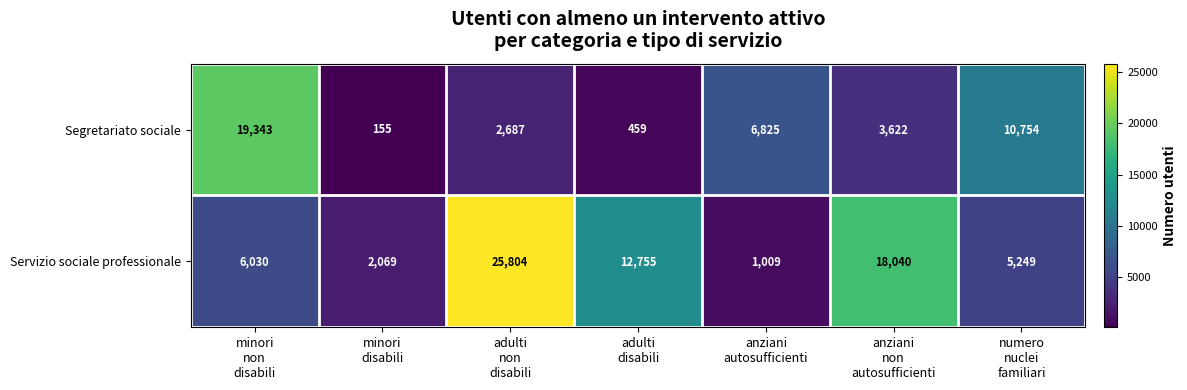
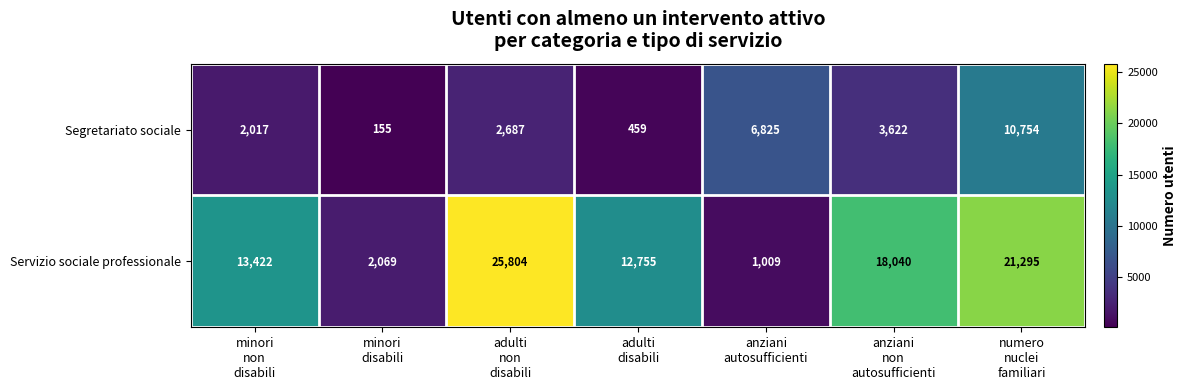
Segretariato sociale, minori non disabili: 19,343 -> 2,017
Servizio sociale professionale, minori non disabili: 6,030 -> 13,422
Servizio sociale professionale, numero nuclei familiari: 5,249 -> 21,295
